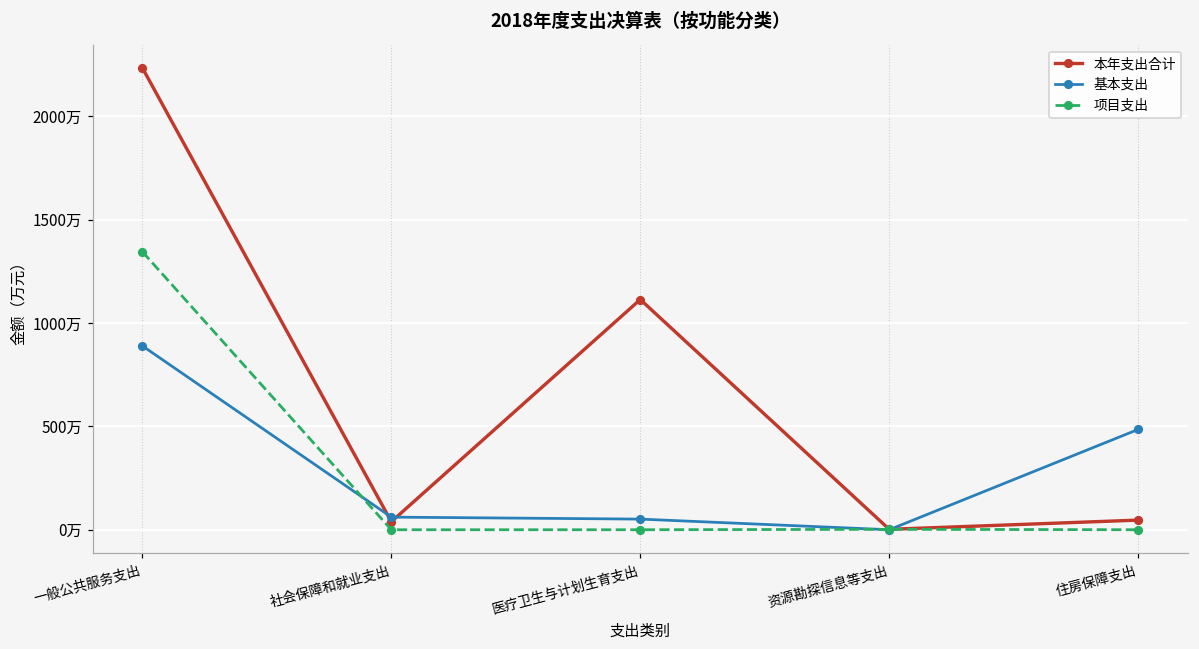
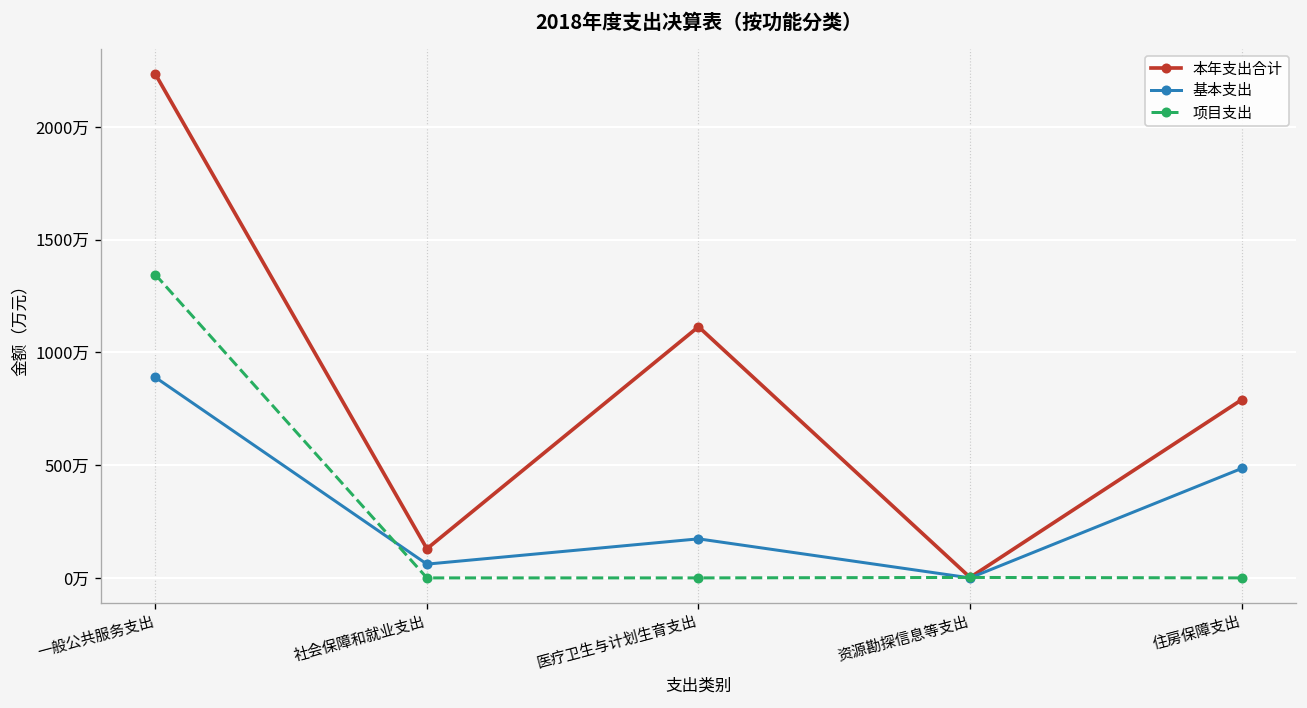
本年支出合计, 社会保障和就业支出: 40万 -> 130万
基本支出, 医疗卫生与计划生育支出: 50万 -> 170万
本年支出合计, 住房保障支出: 50万 -> 790万
